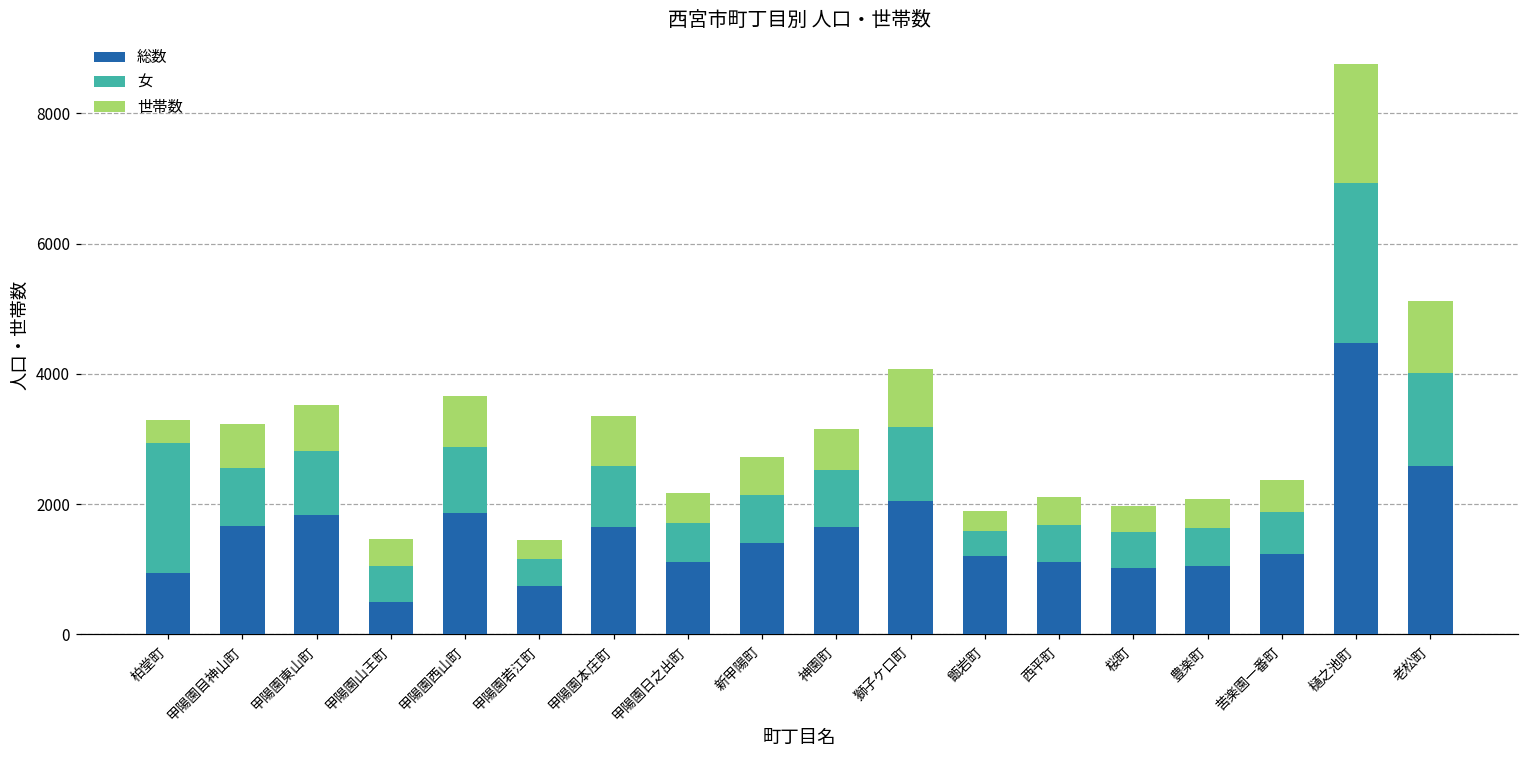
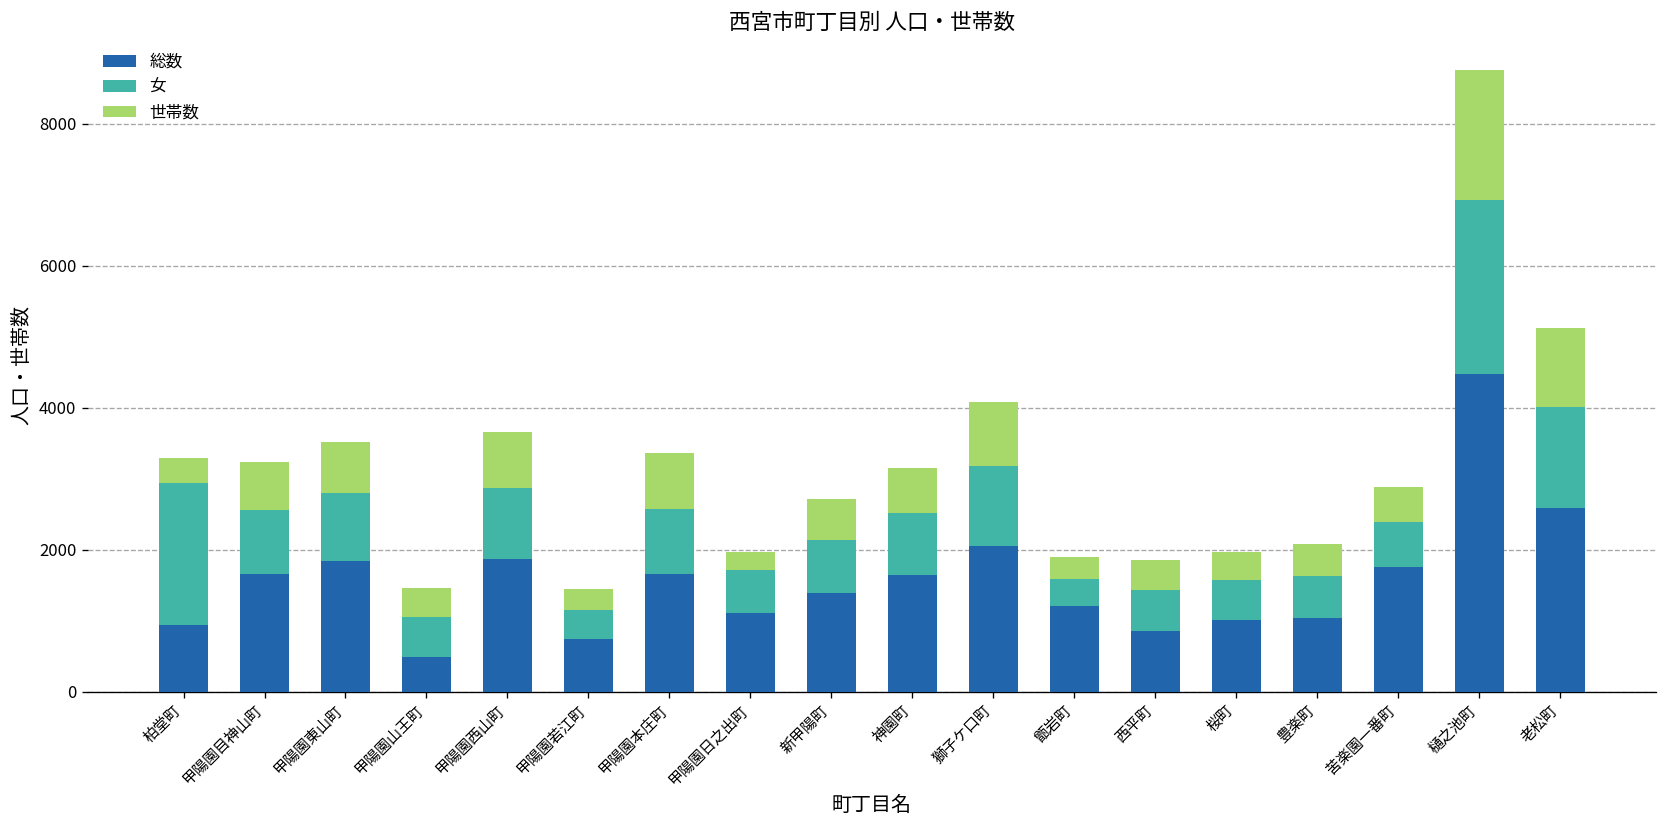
世帯数, 甲陽園日之出町: 400 -> 300
総数, 西平町: 1100 -> 900
総数, 苦楽園一番町: 1200 -> 1800
